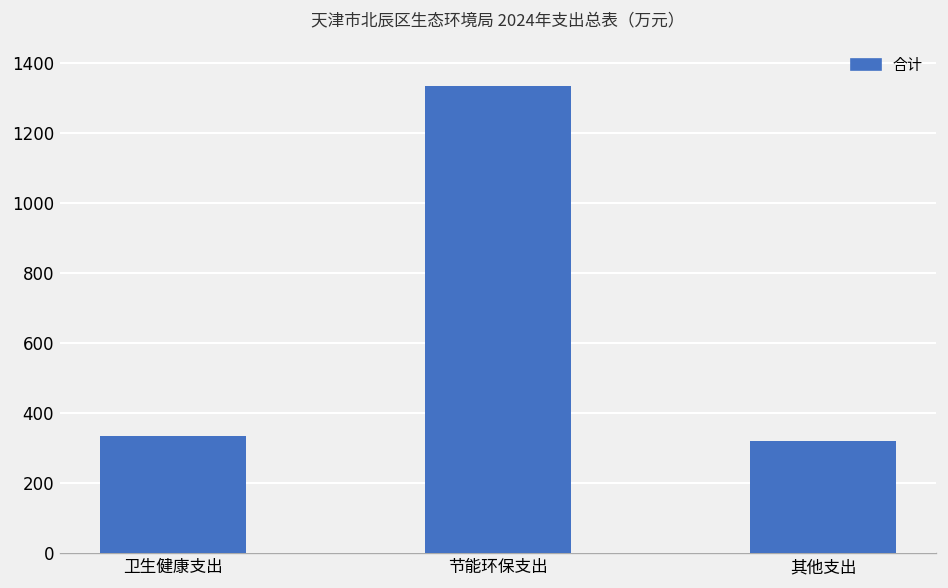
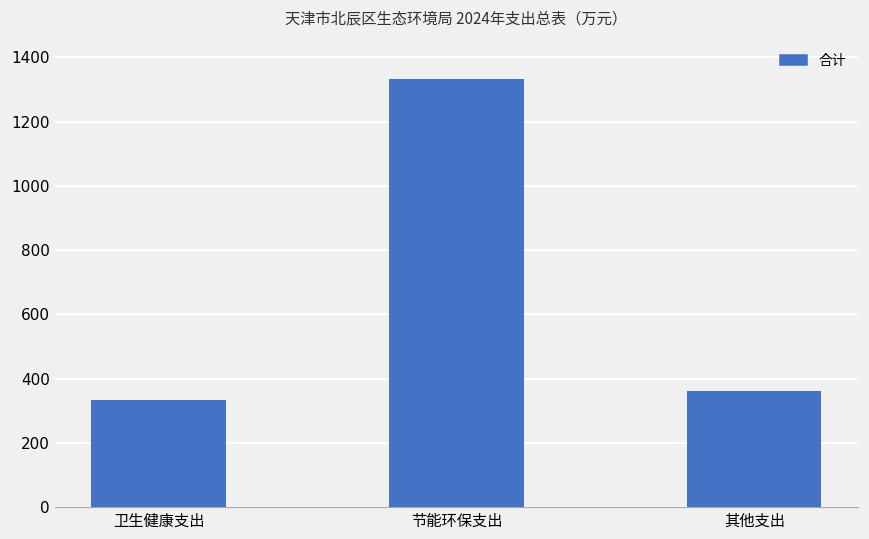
其他支出: 320 -> 360
